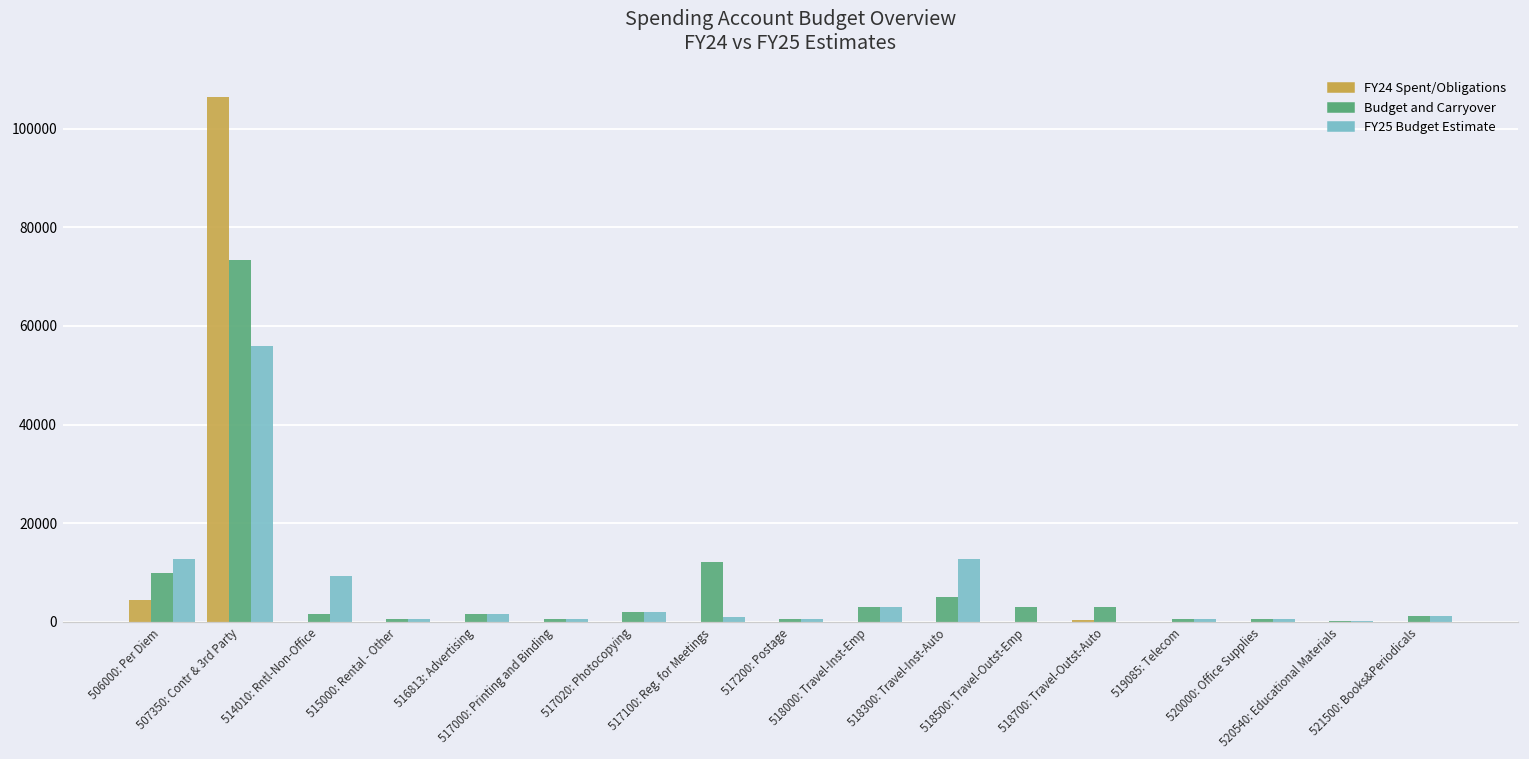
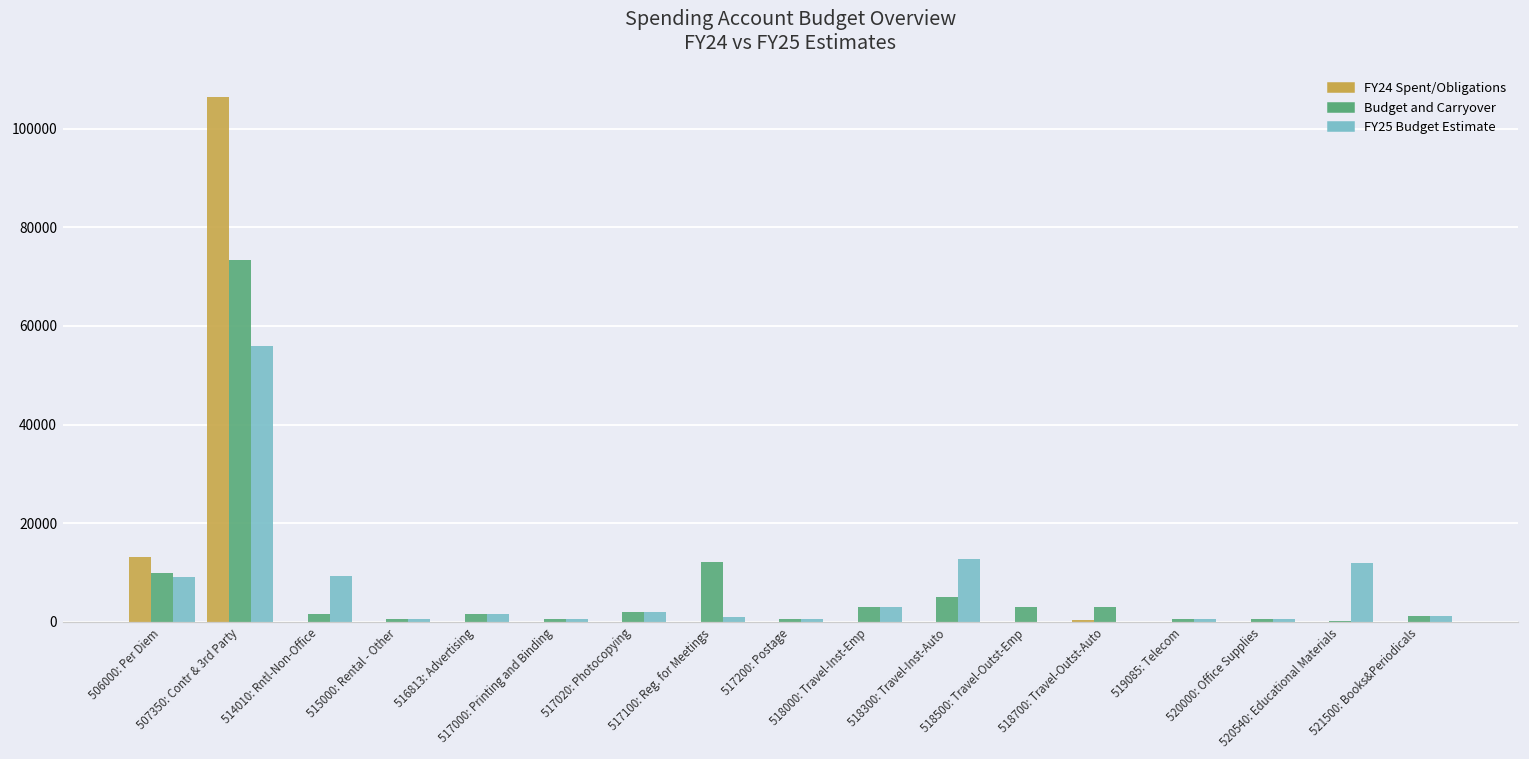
FY24 Spent/Obligations, 506000: Per Diem: 4000 -> 13000
FY25 Budget Estimate, 506000: Per Diem: 13000 -> 9000
FY25 Budget Estimate, 520540: Educational Materials: 0 -> 12000
